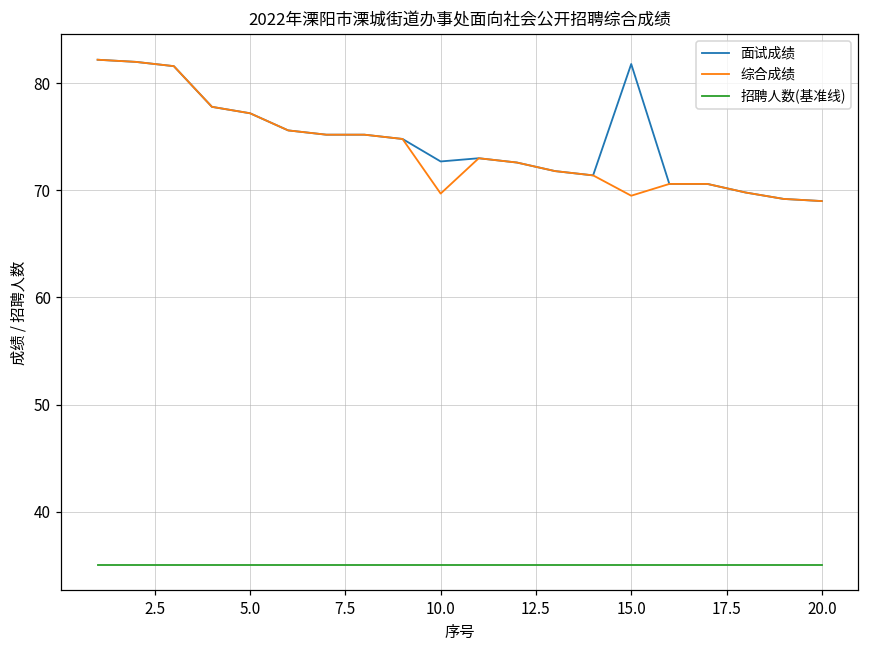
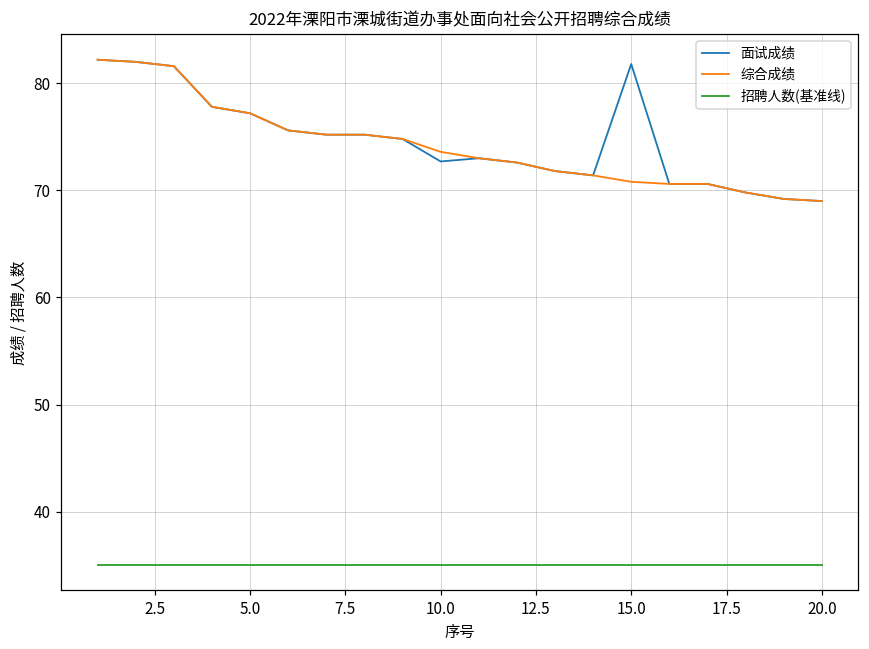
综合成绩, 10.0: 70 -> 74
综合成绩, 15.0: 70 -> 71
